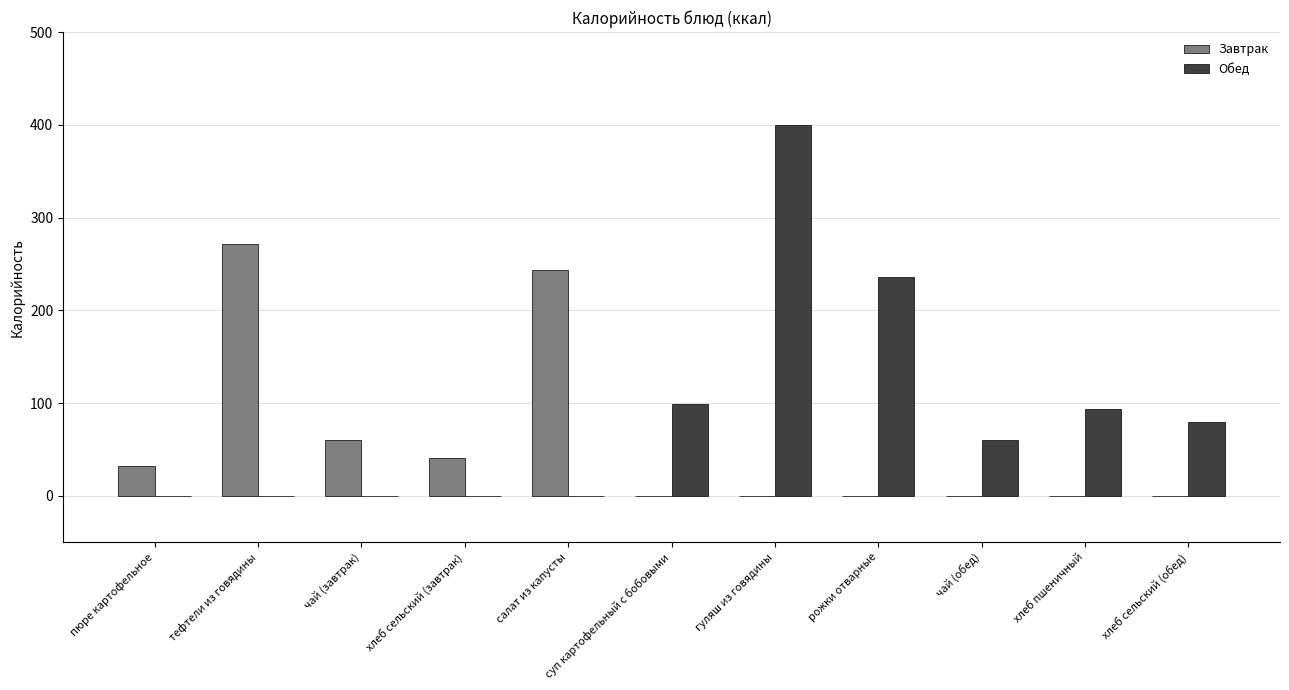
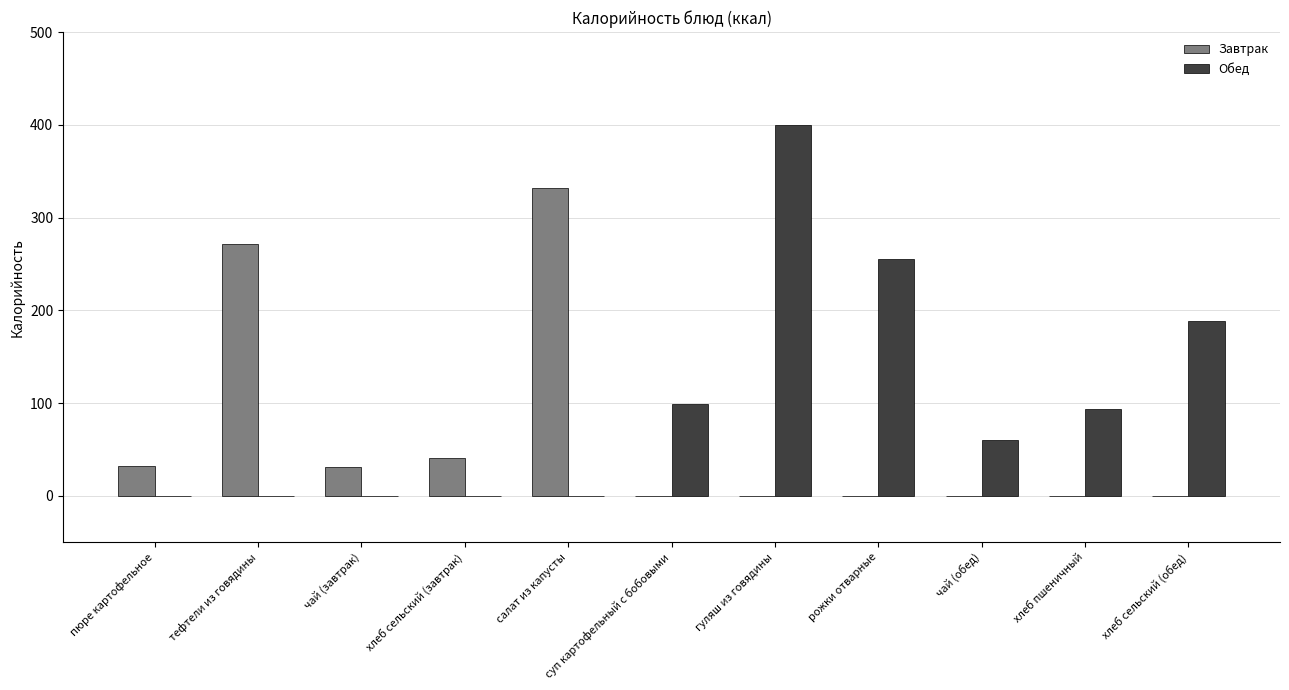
Завтрак, чай (завтрак): 60 -> 30
Завтрак, салат из капусты: 240 -> 330
Обед, рожки отварные: 240 -> 260
Обед, хлеб сельский (обед): 80 -> 190
